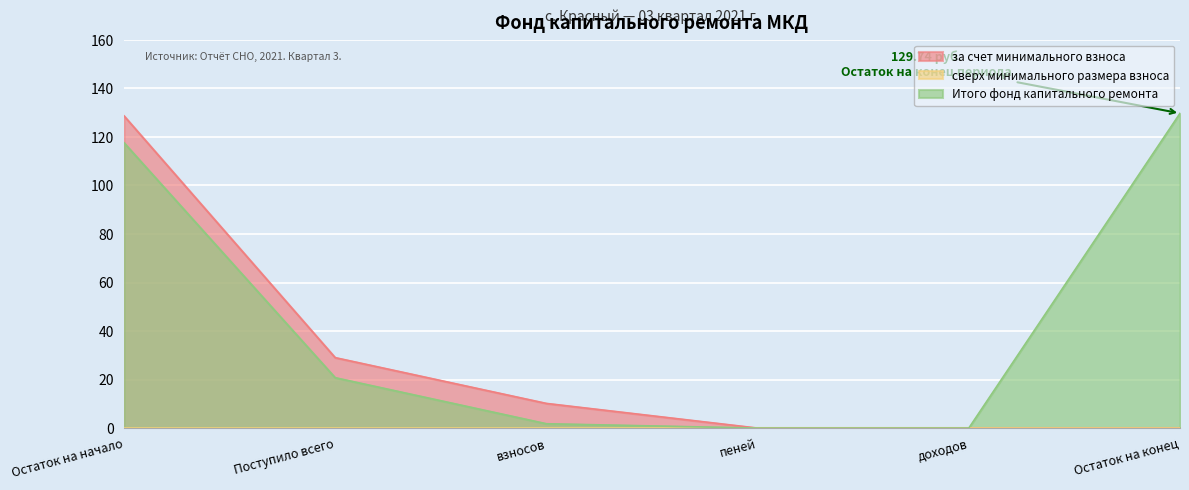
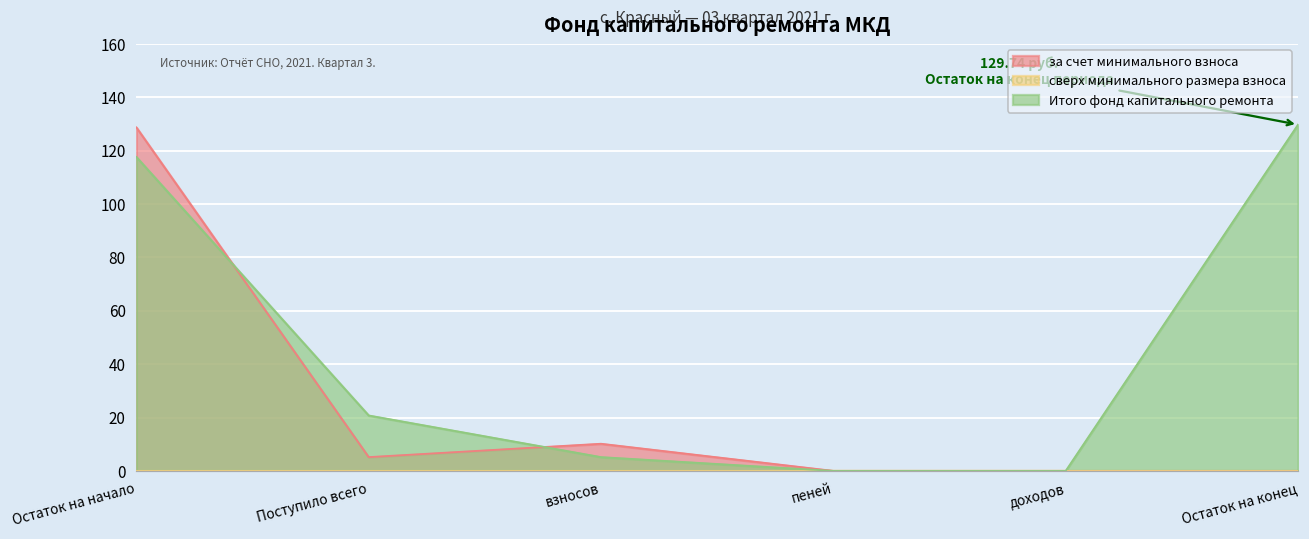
за счет минимального взноса, Поступило всего: 29 -> 5
Итого фонд капитального ремонта, взносов: 2 -> 5
